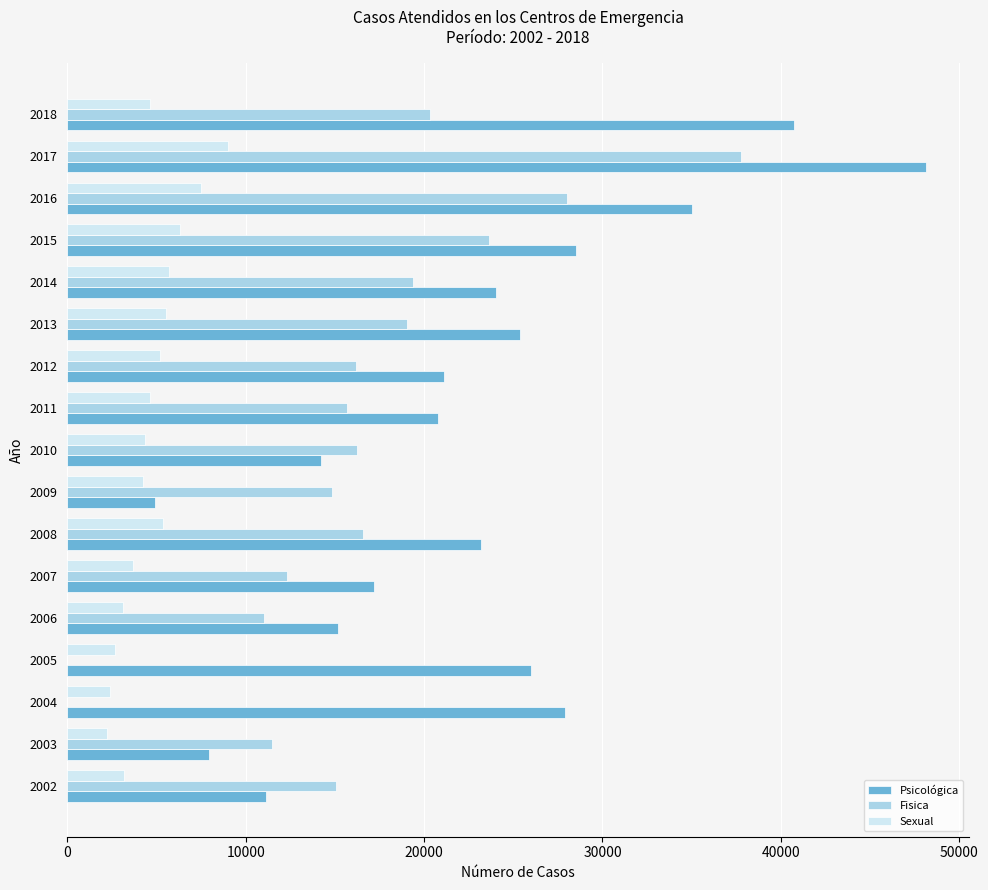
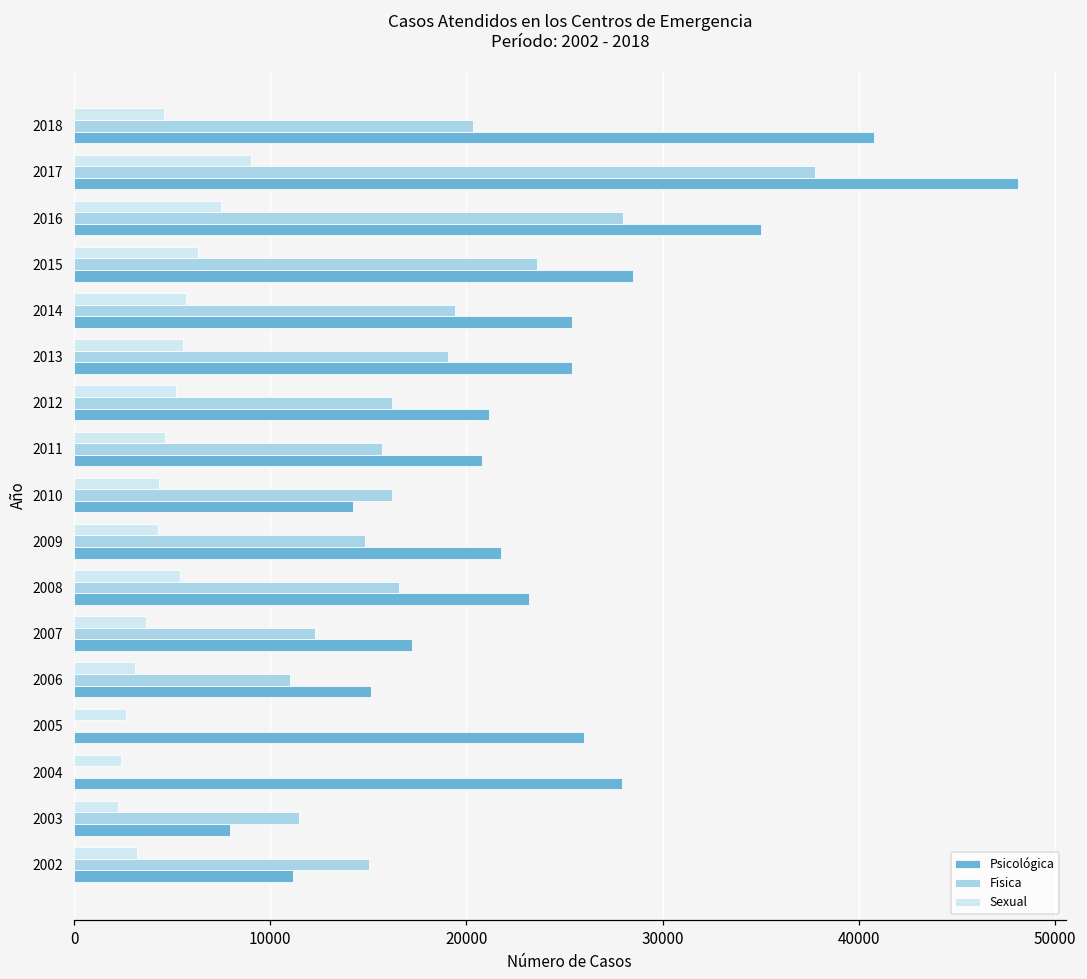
Psicológica, 2014: 24000 -> 25400
Psicológica, 2009: 4900 -> 21800
